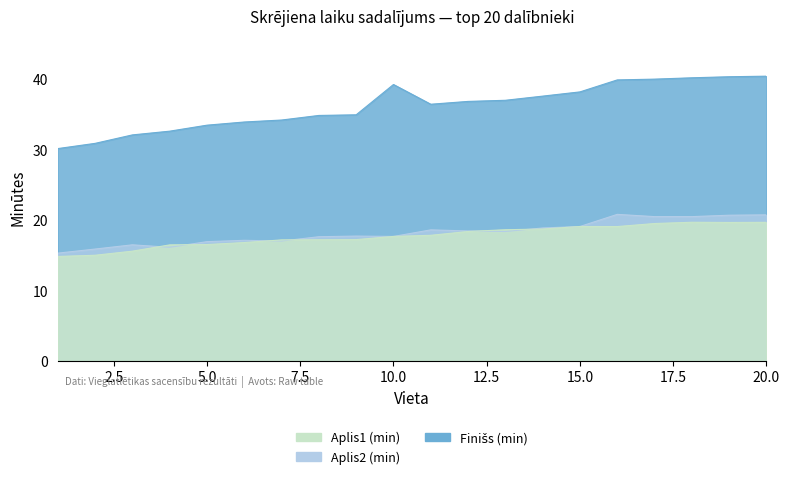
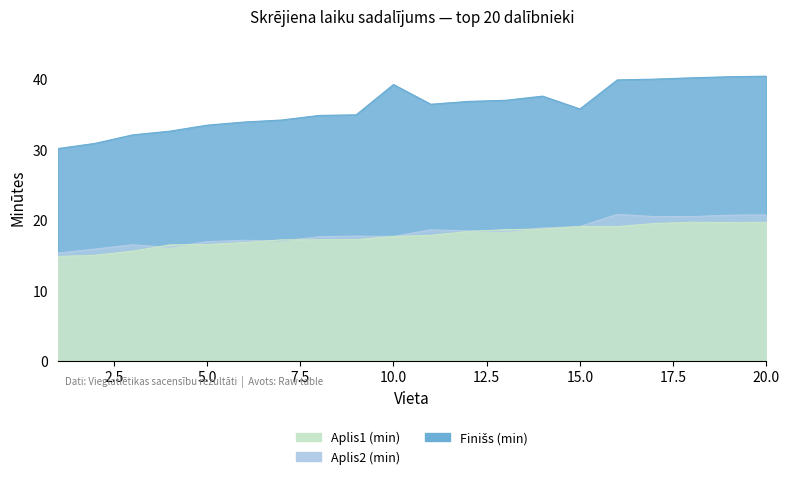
Finišs (min), 15.0: 38 -> 36
